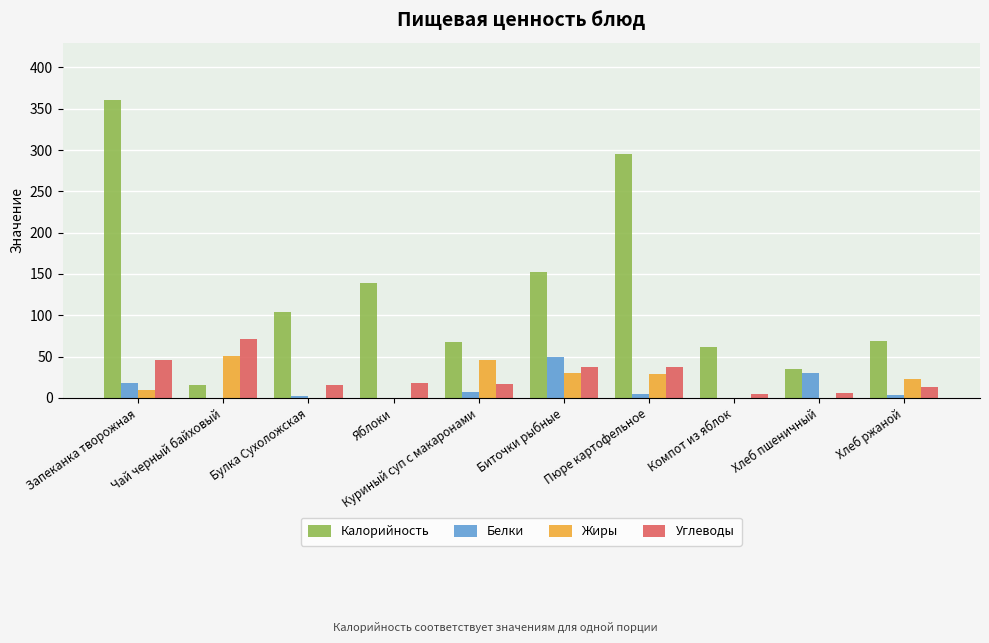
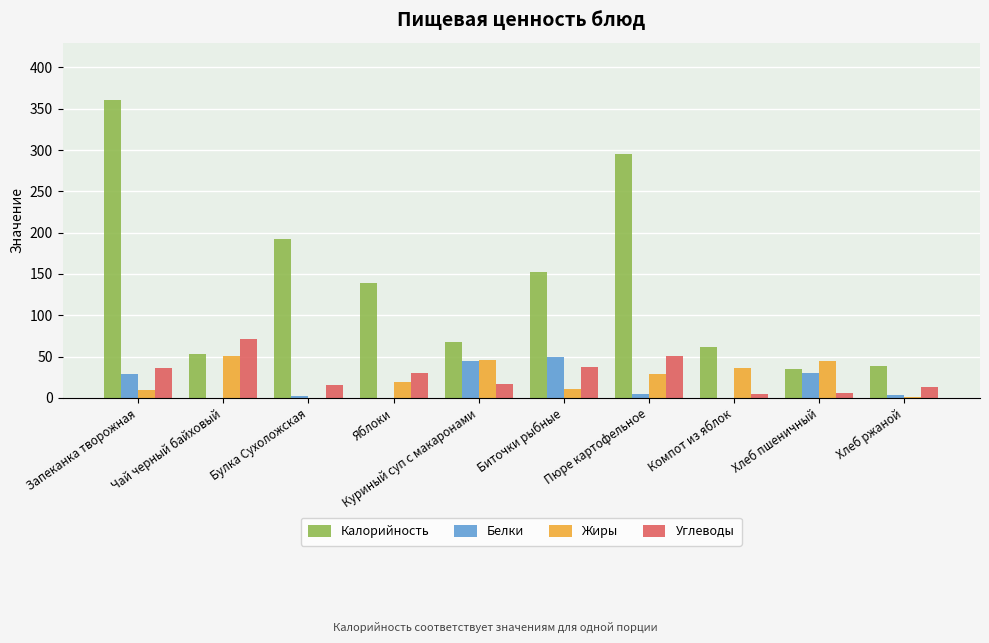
Белки, Запеканка творожная: 20 -> 30
Углеводы, Запеканка творожная: 50 -> 40
Калорийность, Чай черный байховый: 20 -> 50
Калорийность, Булка Сухоложская: 100 -> 190
Жиры, Яблоки: 0 -> 20
Углеводы, Яблоки: 20 -> 30
Белки, Куриный суп с макаронами: 10 -> 50
Жиры, Биточки рыбные: 30 -> 10
Углеводы, Пюре картофельное: 40 -> 50
Жиры, Компот из яблок: 0 -> 40
Жиры, Хлеб пшеничный: 0 -> 50
Калорийность, Хлеб ржаной: 70 -> 40
Жиры, Хлеб ржаной: 20 -> 0
